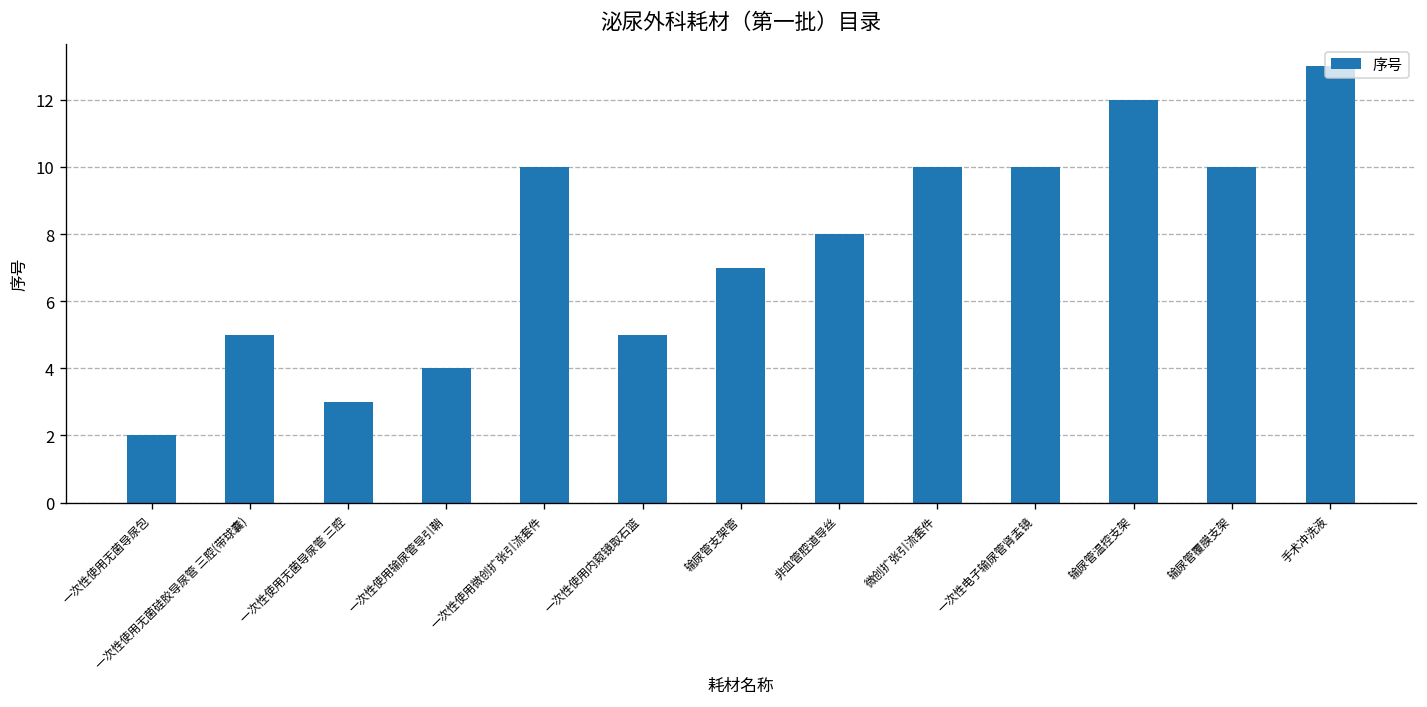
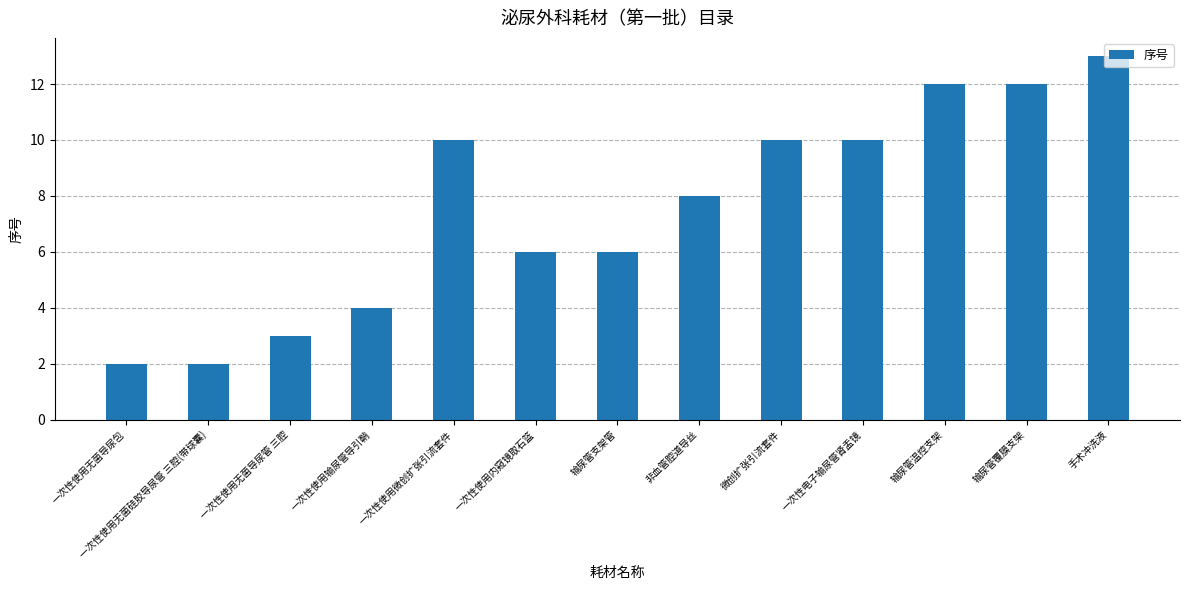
一次性使用无菌硅胶导尿管 三腔(带球囊): 5 -> 2
一次性使用内窥镜取石篮: 5 -> 6
输尿管支架管: 7 -> 6
输尿管覆膜支架: 10 -> 12
